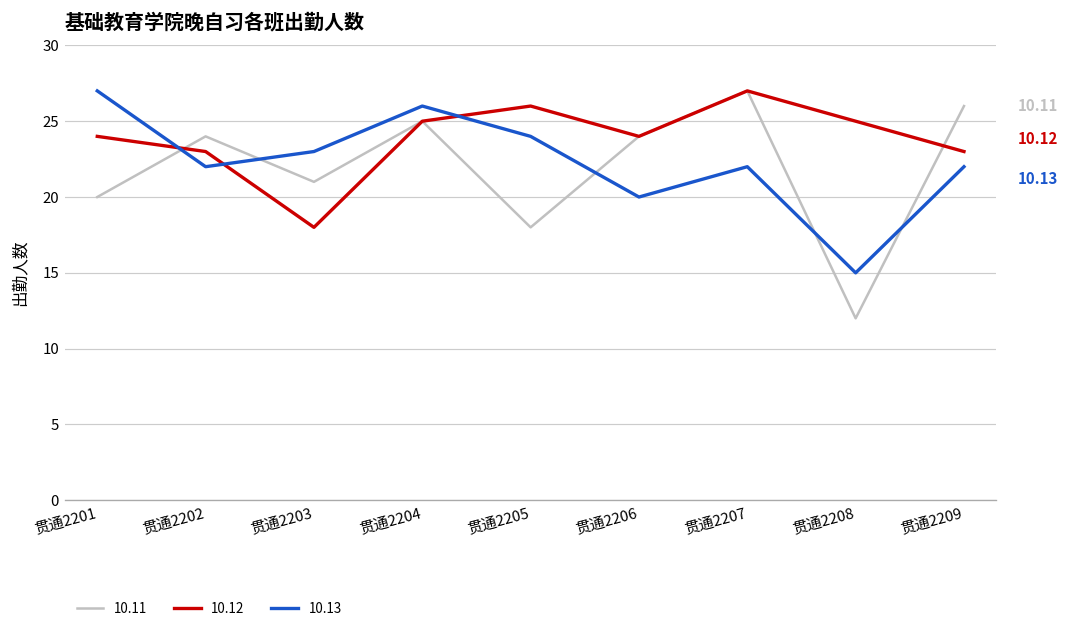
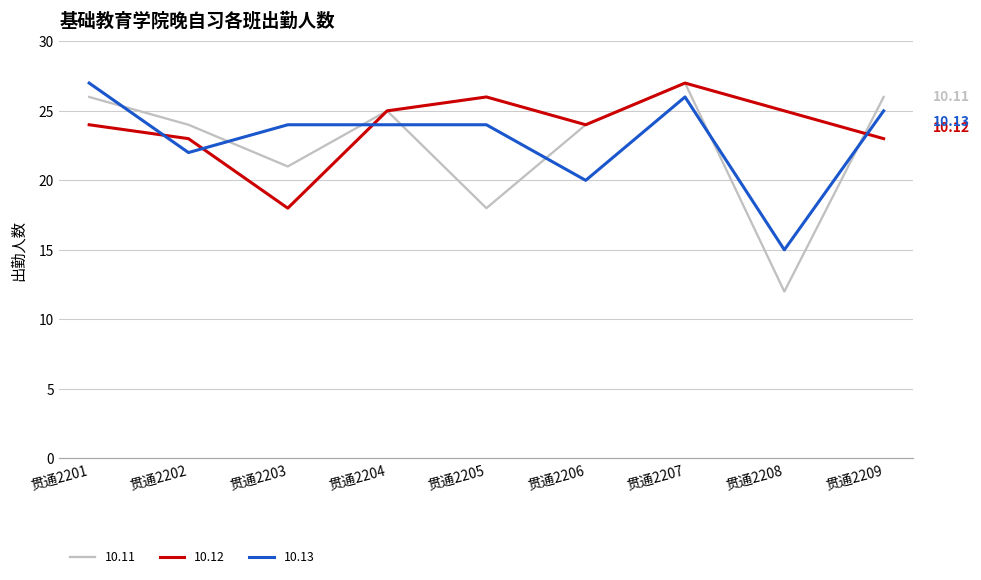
10.11, 贯通2201: 20 -> 26
10.13, 贯通2203: 23 -> 24
10.13, 贯通2204: 26 -> 24
10.13, 贯通2207: 22 -> 26
10.13, 贯通2209: 22 -> 25
